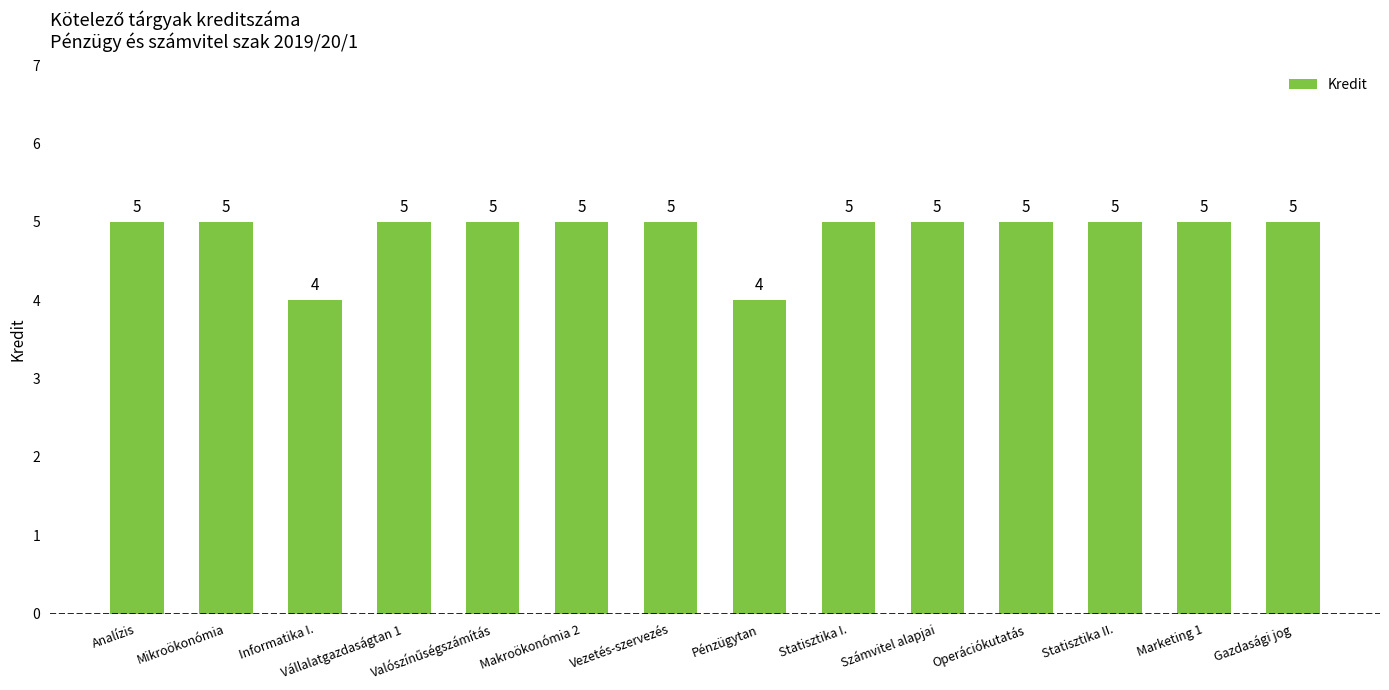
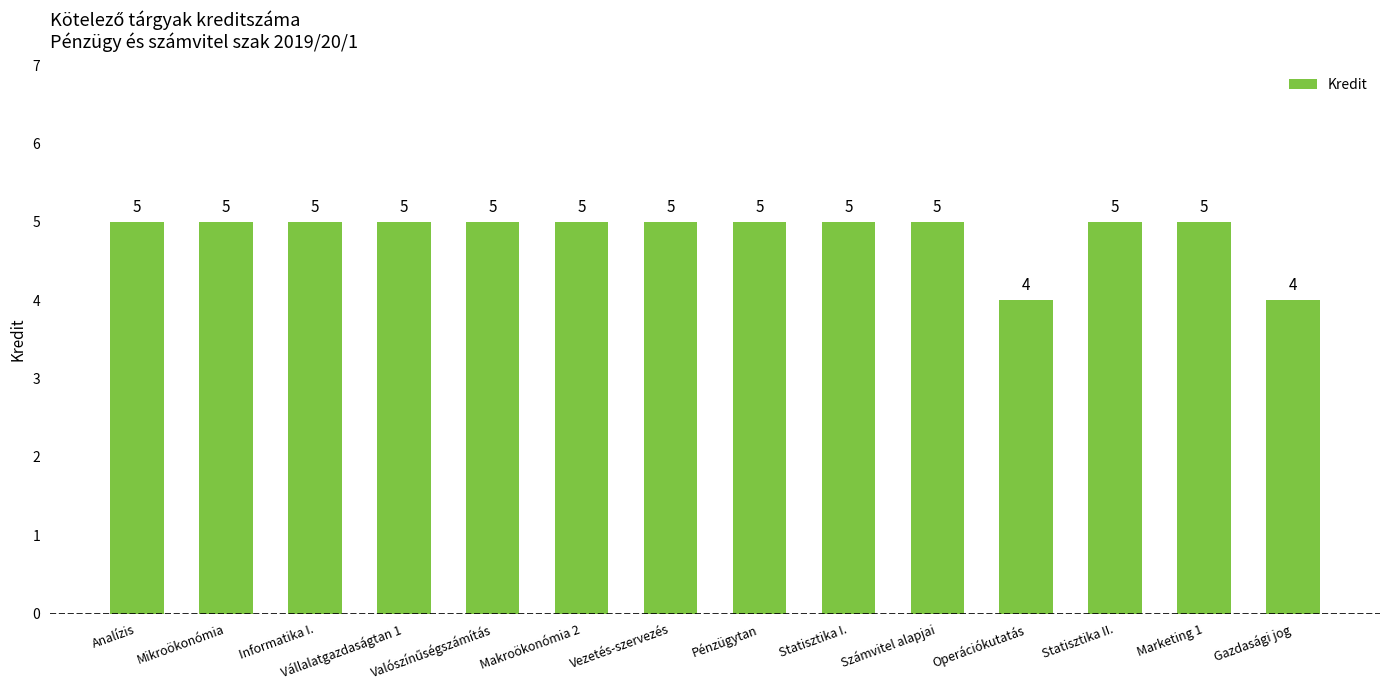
Informatika I.: 4 -> 5
Pénzügytan: 4 -> 5
Operációkutatás: 5 -> 4
Gazdasági jog: 5 -> 4
